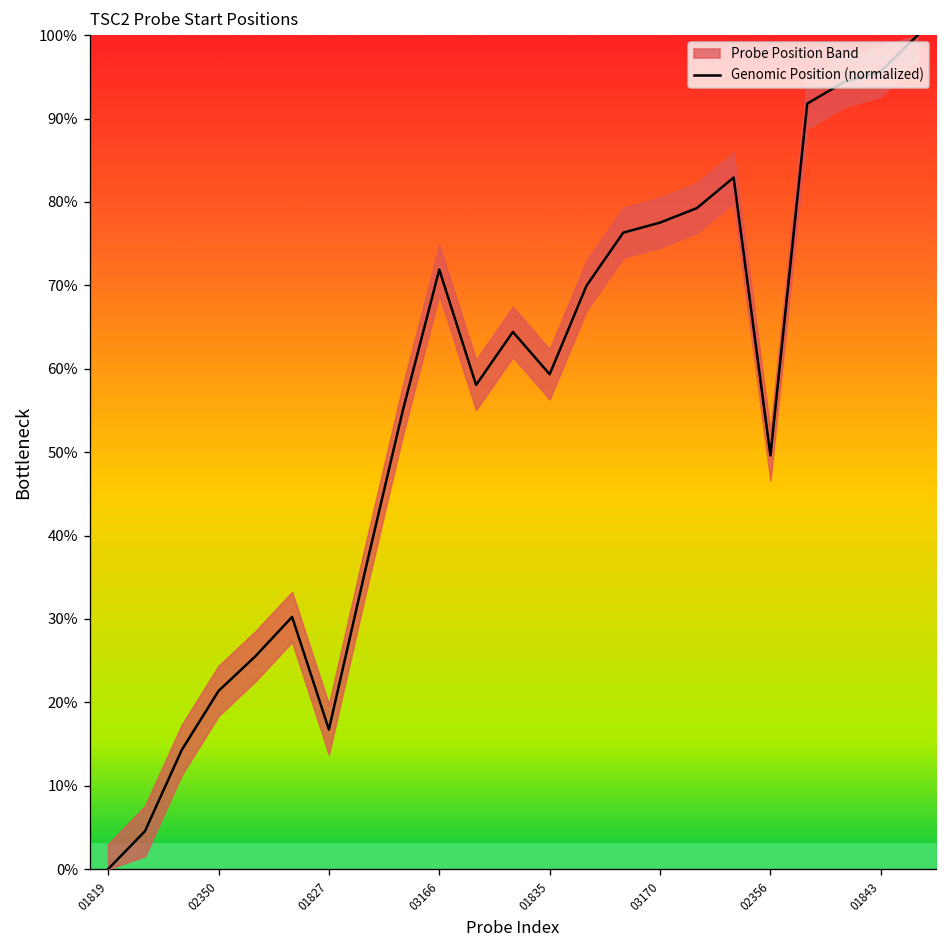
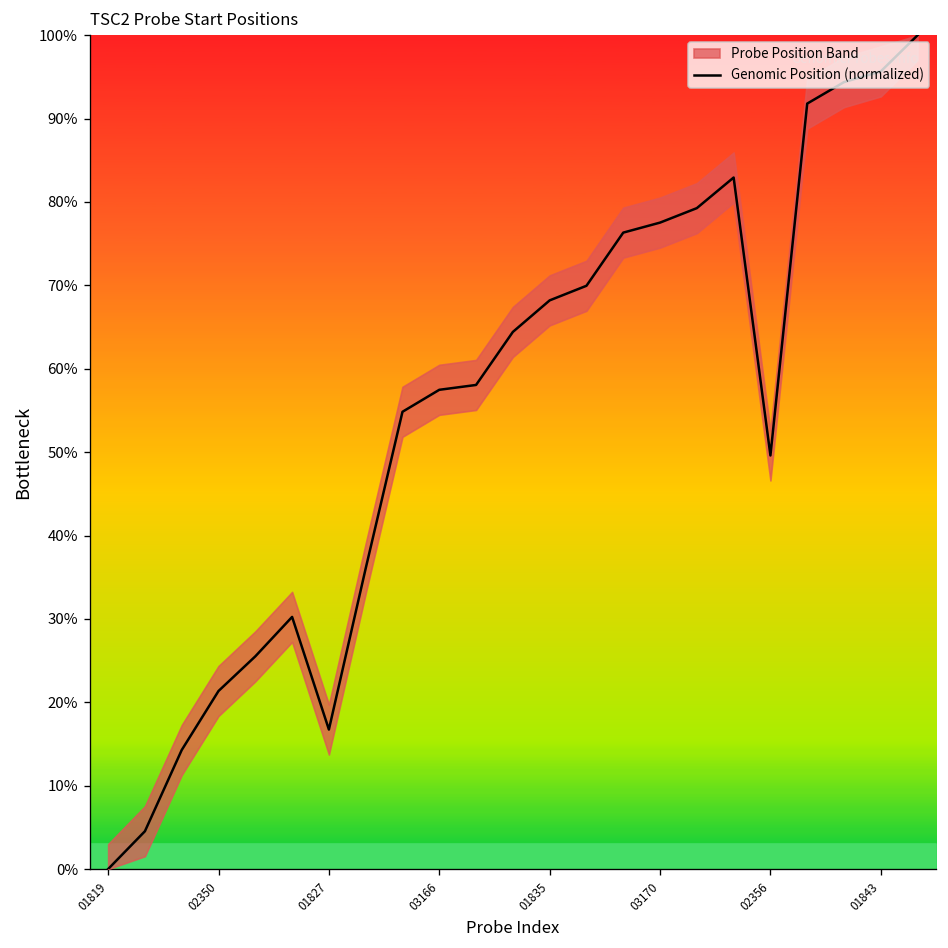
Genomic Position (normalized), 03166: 72% -> 57%
Genomic Position (normalized), 01835: 59% -> 68%
